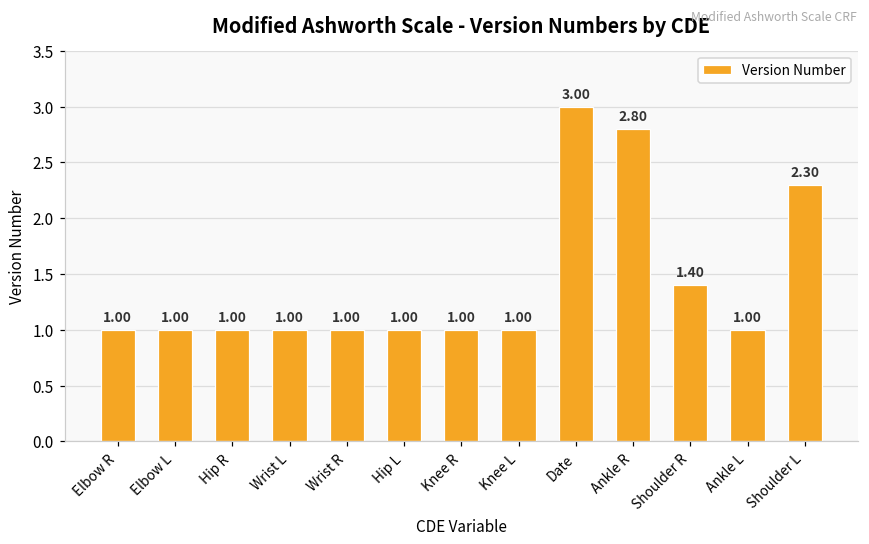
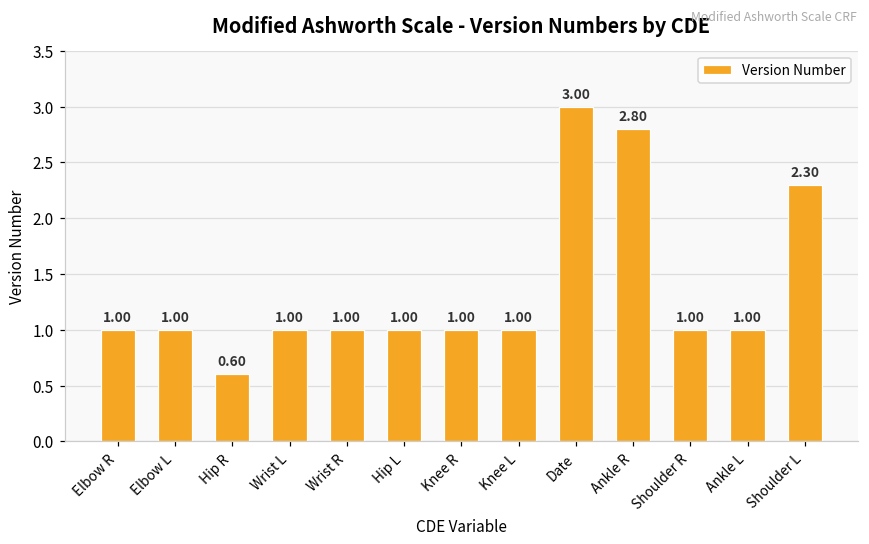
Hip R: 1.00 -> 0.60
Shoulder R: 1.40 -> 1.00
